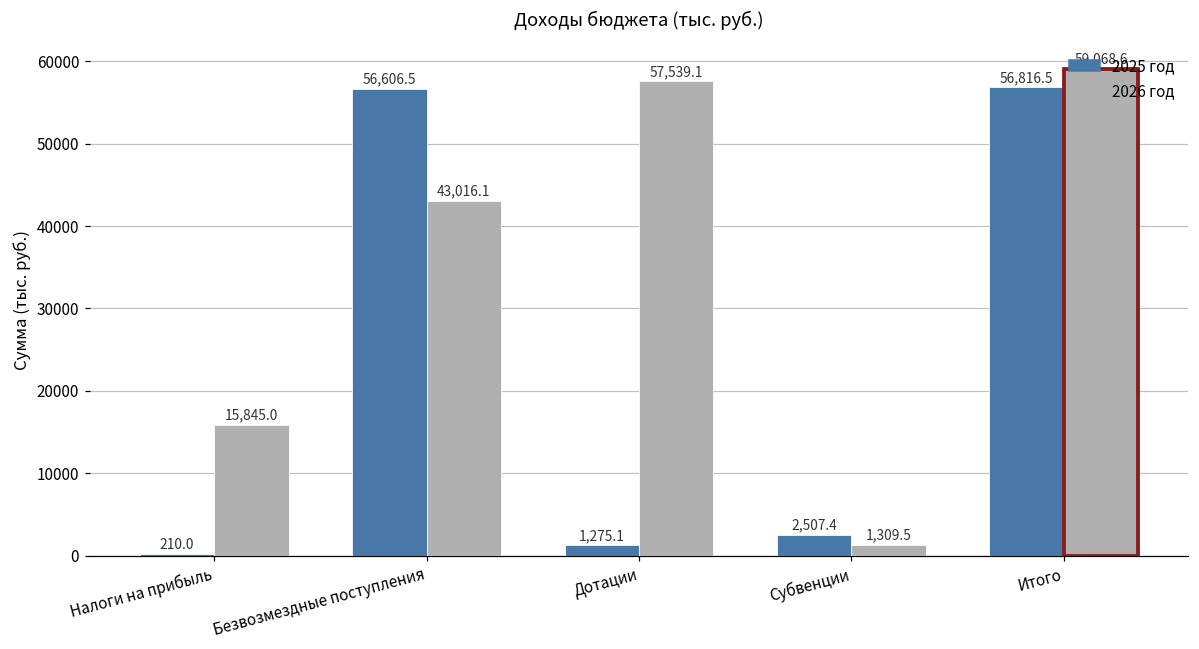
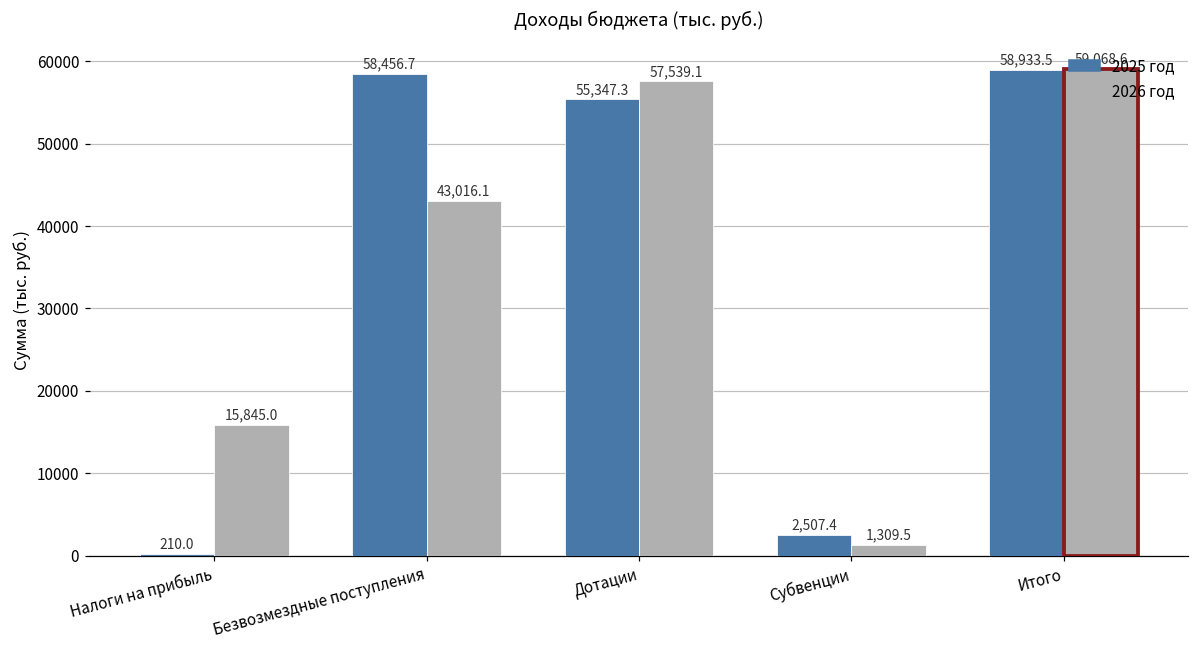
2025 год, Безвозмездные поступления: 56,606.5 -> 58,456.7
2025 год, Дотации: 1,275.1 -> 55,347.3
2025 год, Итого: 56,816.5 -> 58,933.5
